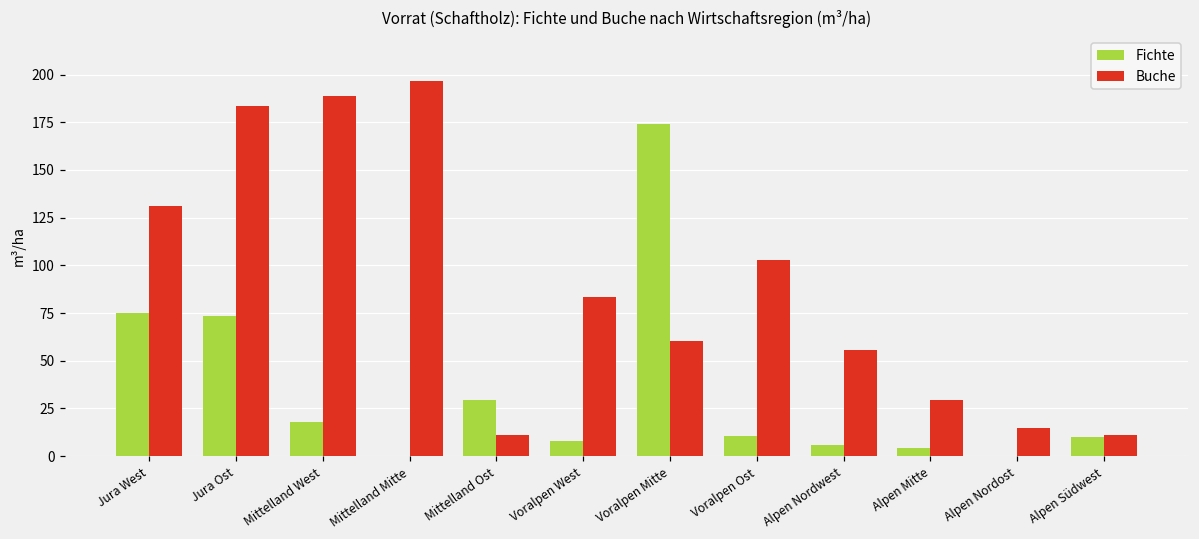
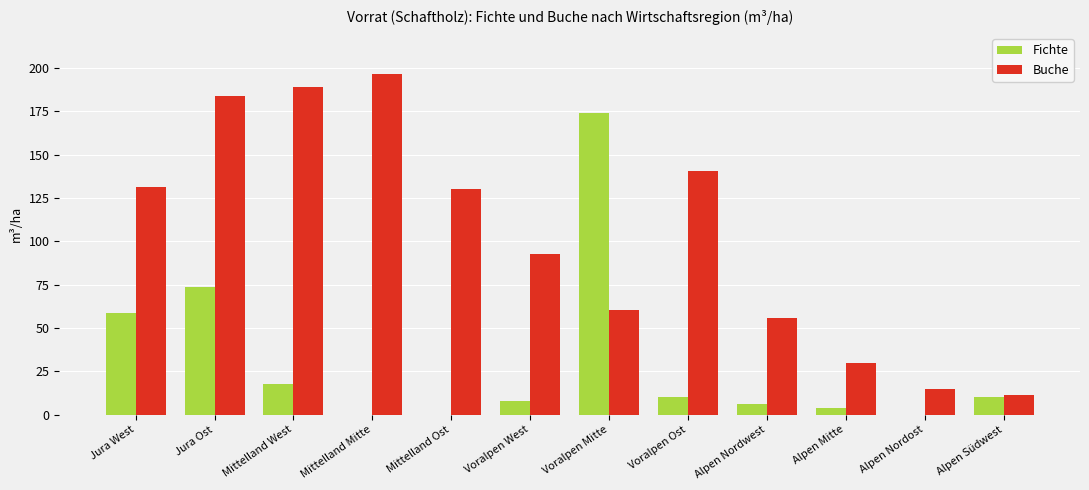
Fichte, Jura West: 75 -> 59
Fichte, Mittelland Ost: 29 -> 0
Buche, Mittelland Ost: 11 -> 130
Buche, Voralpen West: 84 -> 93
Buche, Voralpen Ost: 103 -> 141
